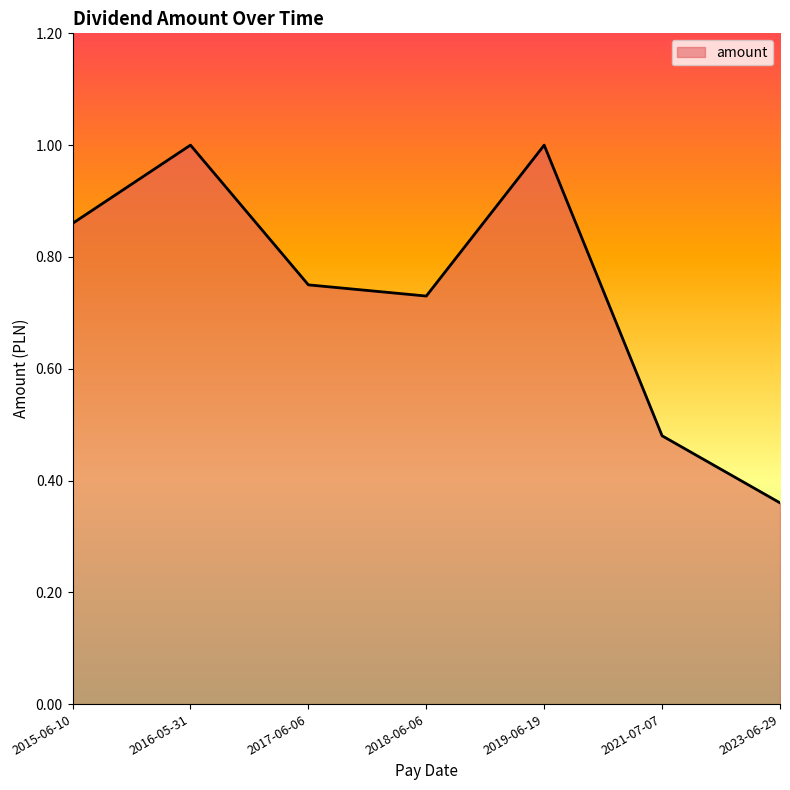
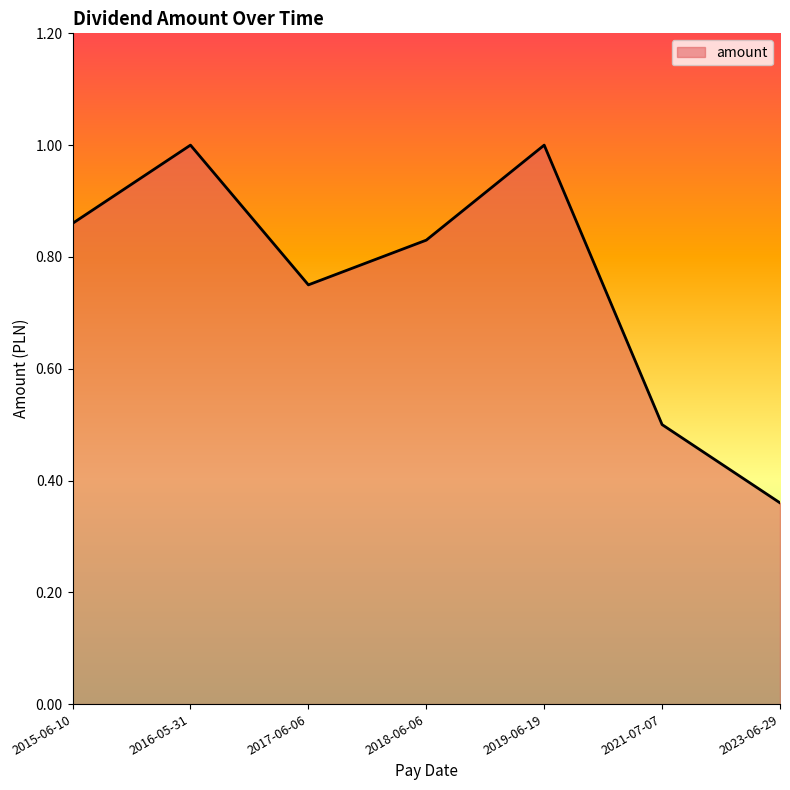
2018-06-06: 0.73 -> 0.83
2021-07-07: 0.48 -> 0.50
